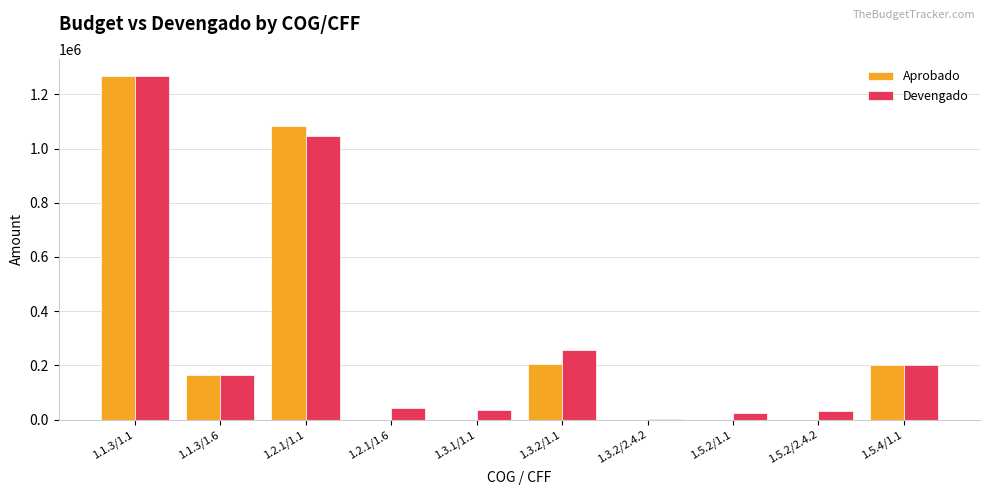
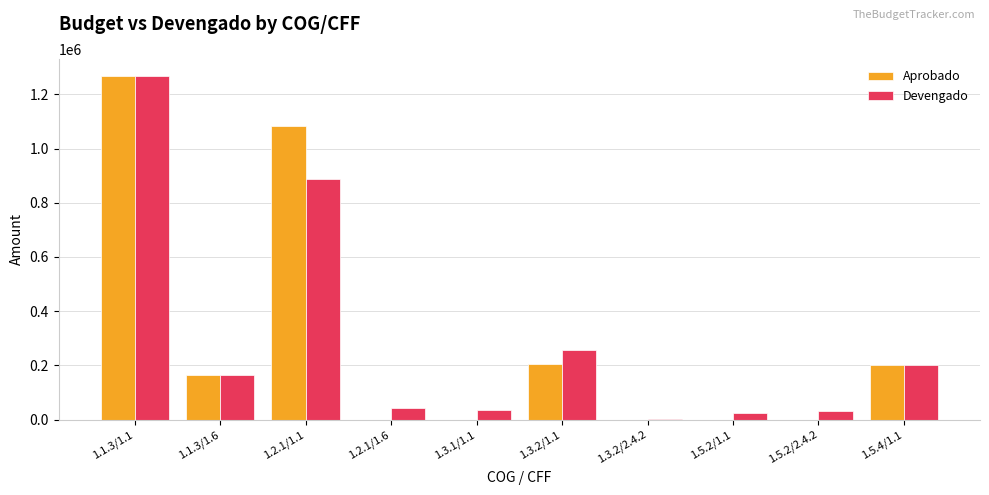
Devengado, 1.2.1/1.1: 1050000 -> 890000
